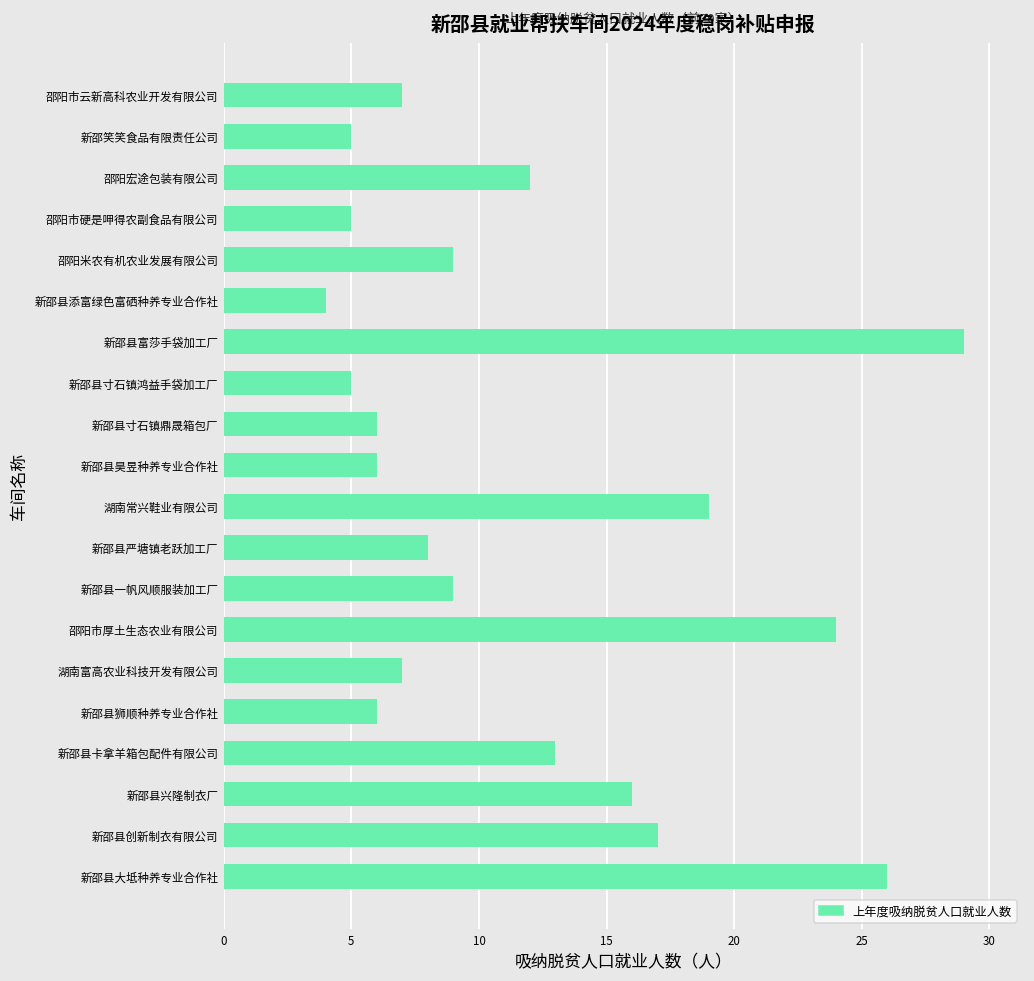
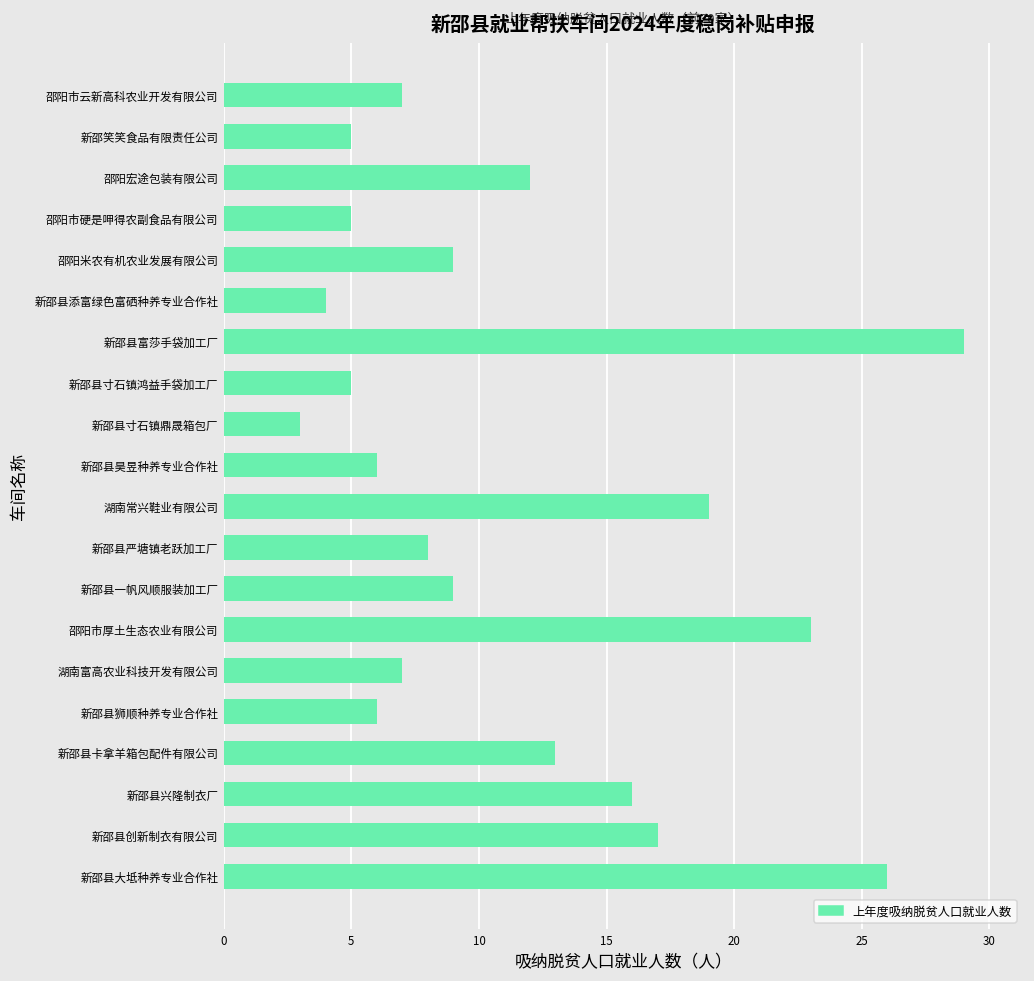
新邵县寸石镇鼎晟箱包厂: 6 -> 3
邵阳市厚土生态农业有限公司: 24 -> 23
